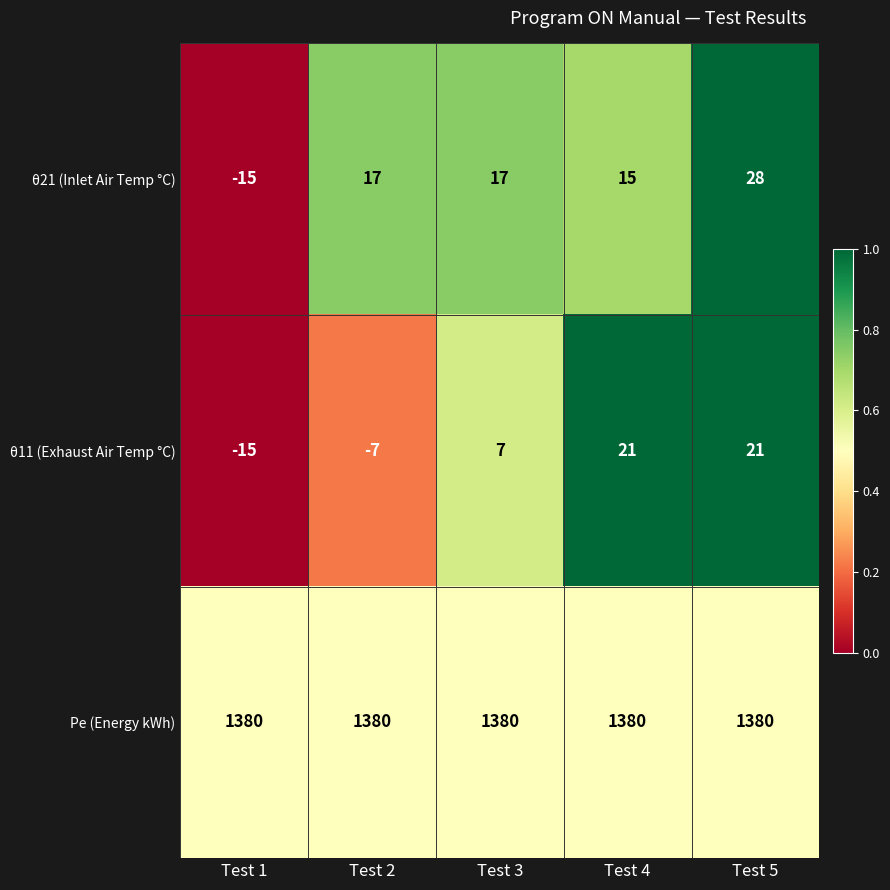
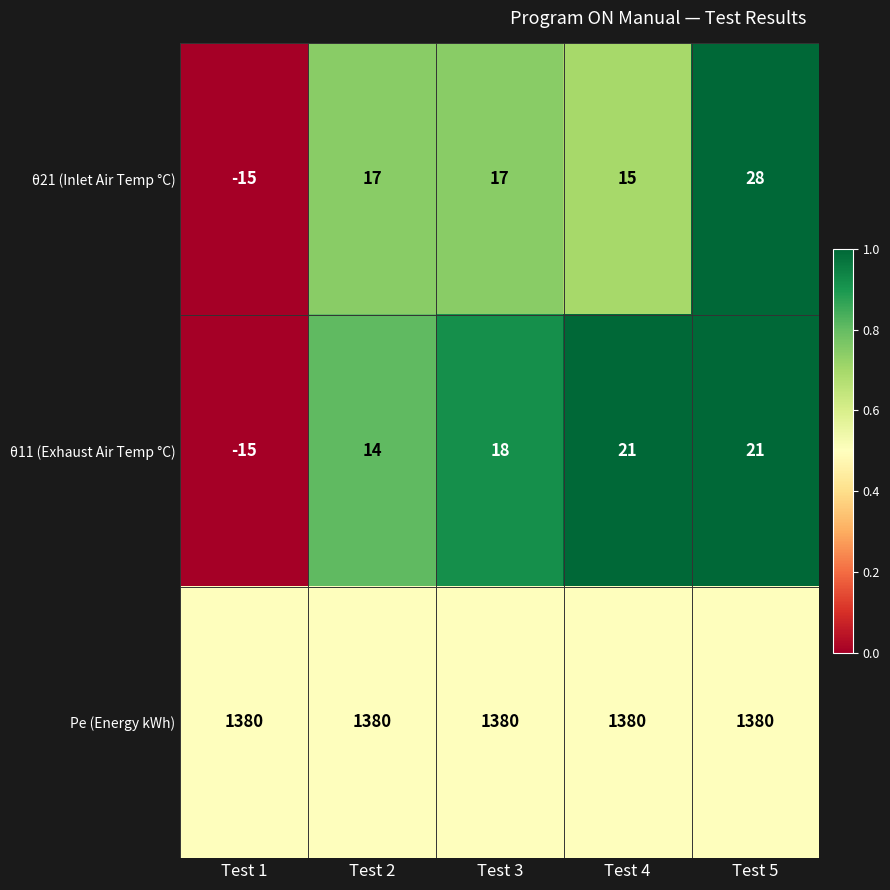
θ11 (Exhaust Air Temp °C), Test 2: -7 -> 14
θ11 (Exhaust Air Temp °C), Test 3: 7 -> 18
